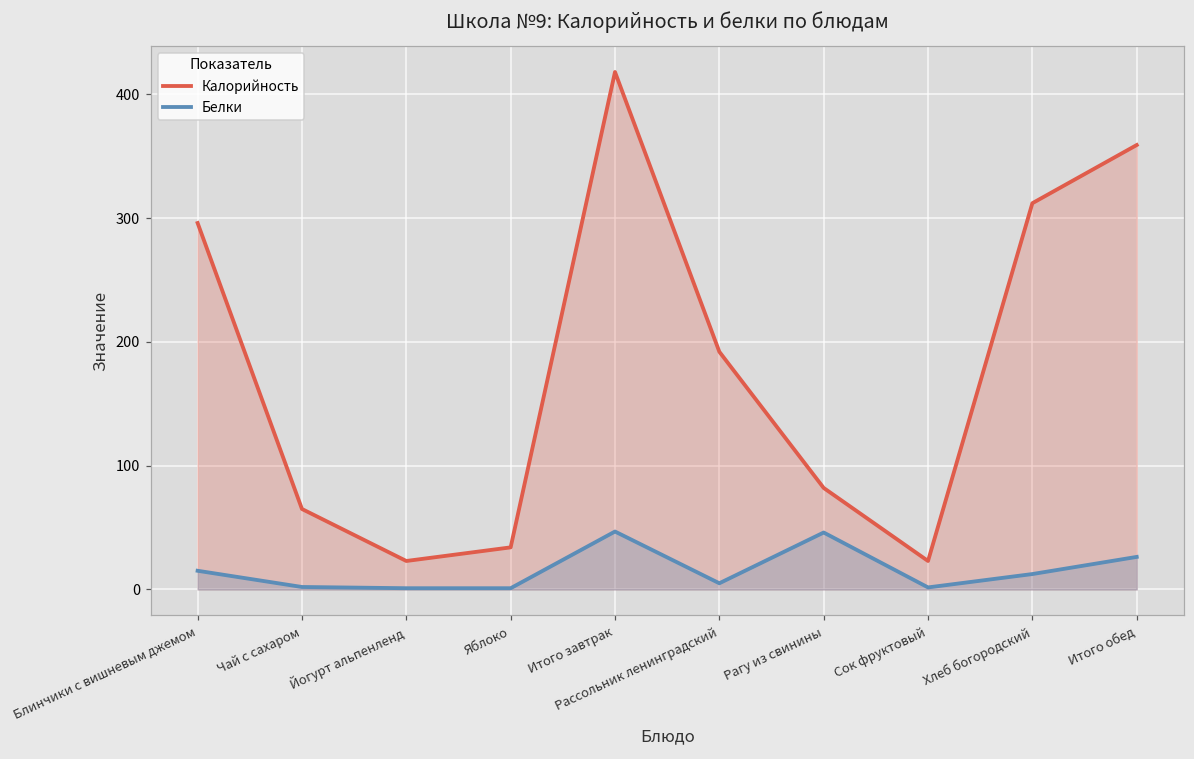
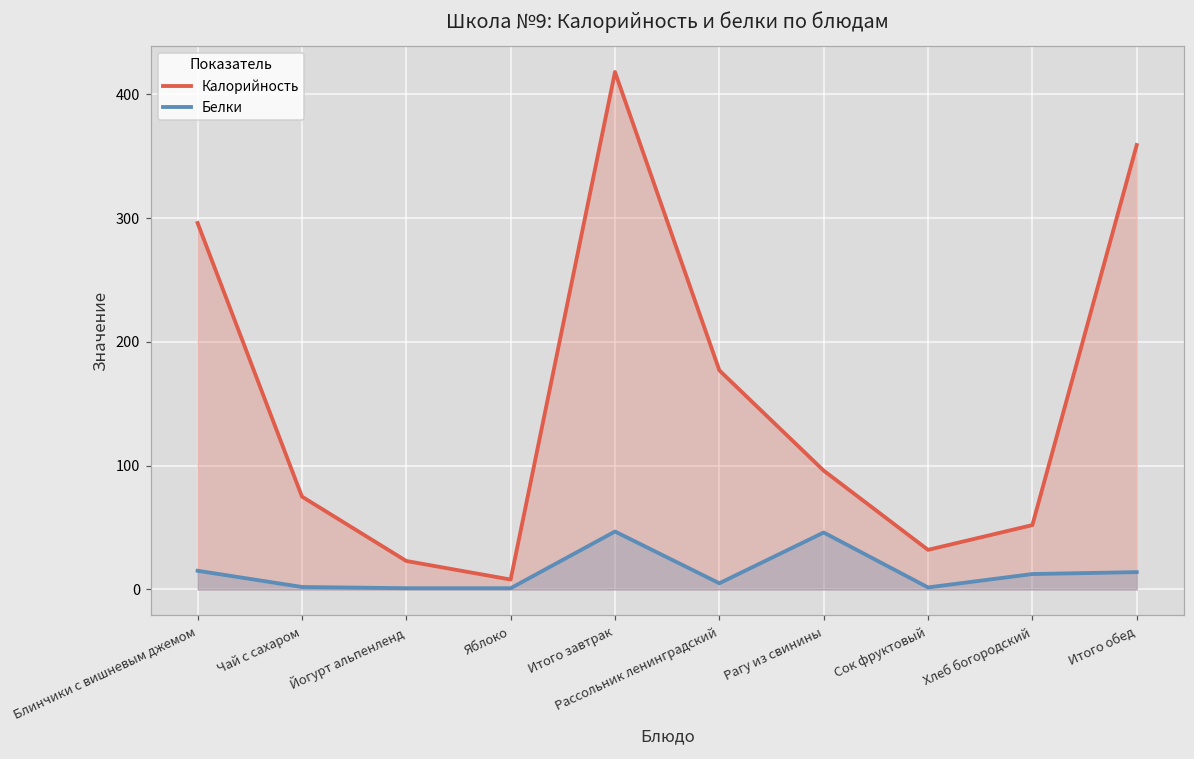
Калорийность, Чай с сахаром: 65 -> 75
Калорийность, Яблоко: 34 -> 8
Калорийность, Рассольник ленинградский: 192 -> 177
Калорийность, Рагу из свинины: 82 -> 96
Калорийность, Сок фруктовый: 23 -> 32
Калорийность, Хлеб богородский: 312 -> 52
Белки, Итого обед: 26 -> 14
